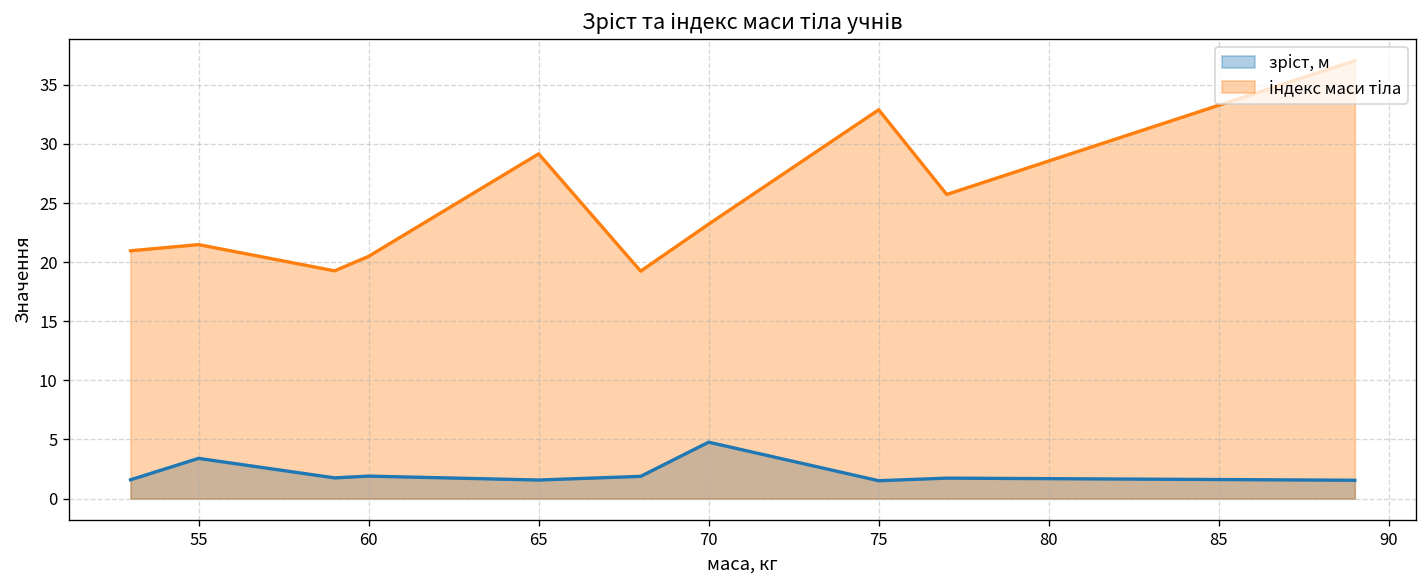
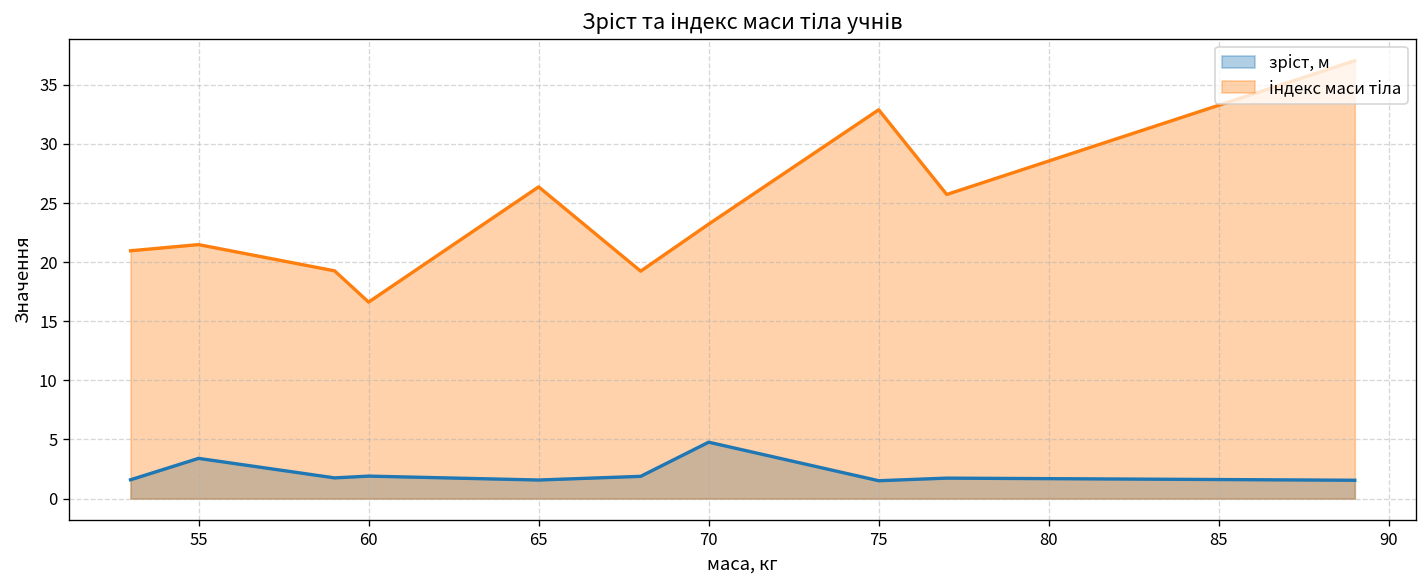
індекс маси тіла, 60: 20 -> 17
індекс маси тіла, 65: 29 -> 26
